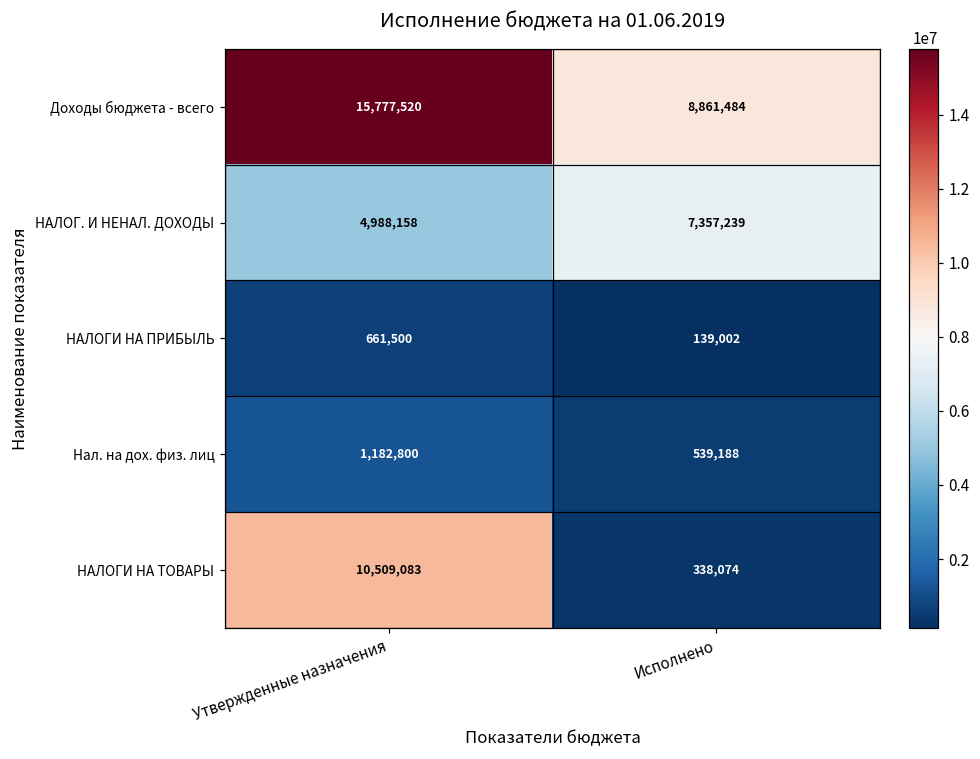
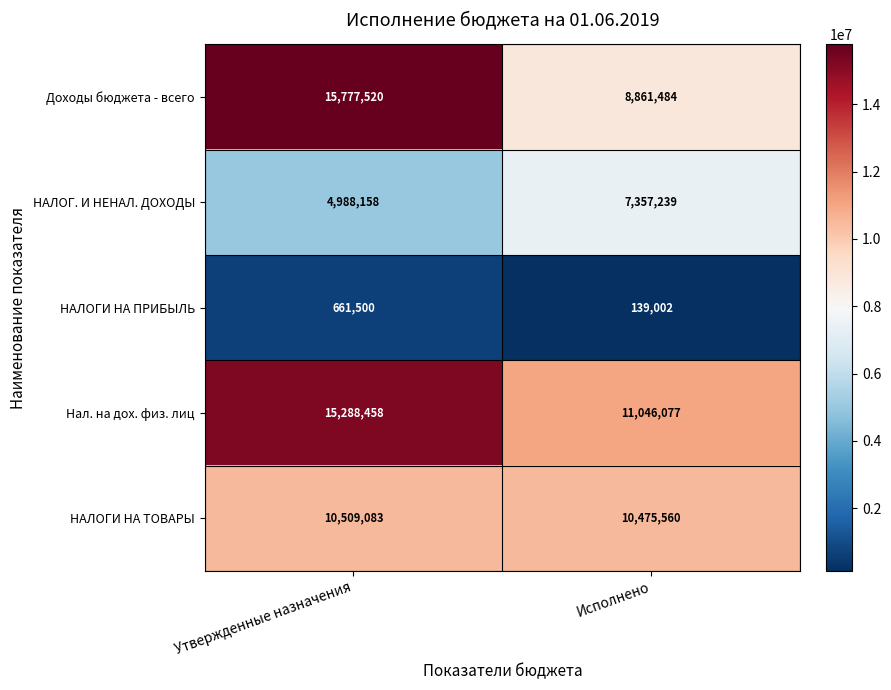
Нал. на дох. физ. лиц, Утвержденные назначения: 1,182,800 -> 15,288,458
Нал. на дох. физ. лиц, Исполнено: 539,188 -> 11,046,077
НАЛОГИ НА ТОВАРЫ, Исполнено: 338,074 -> 10,475,560
